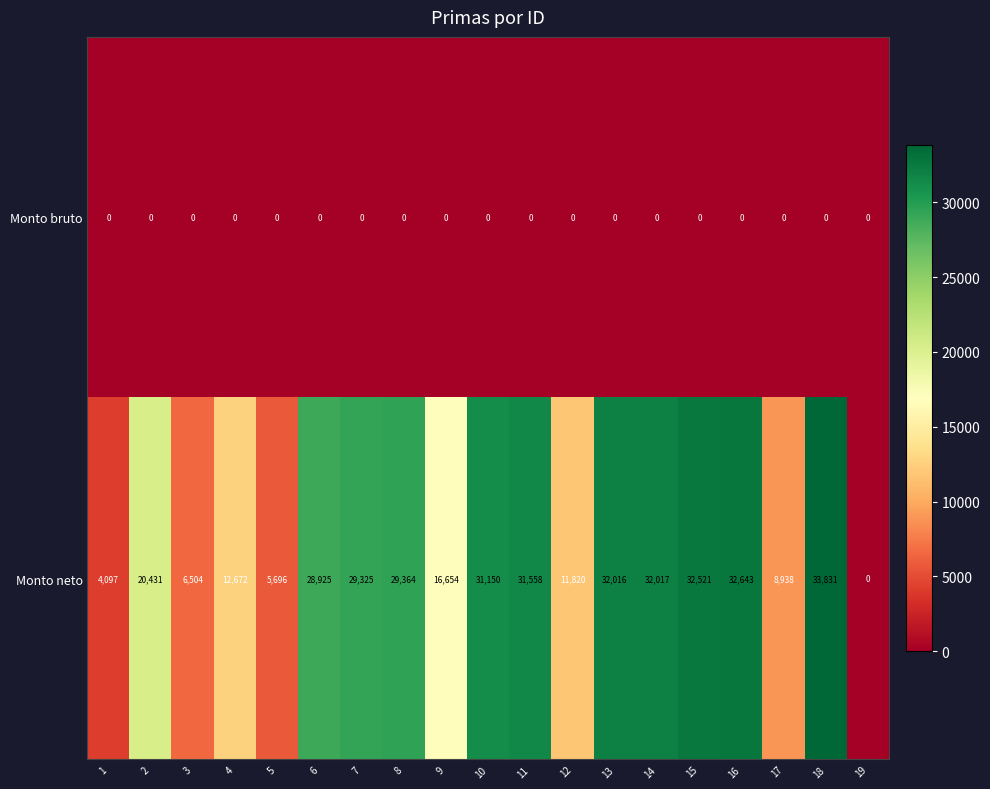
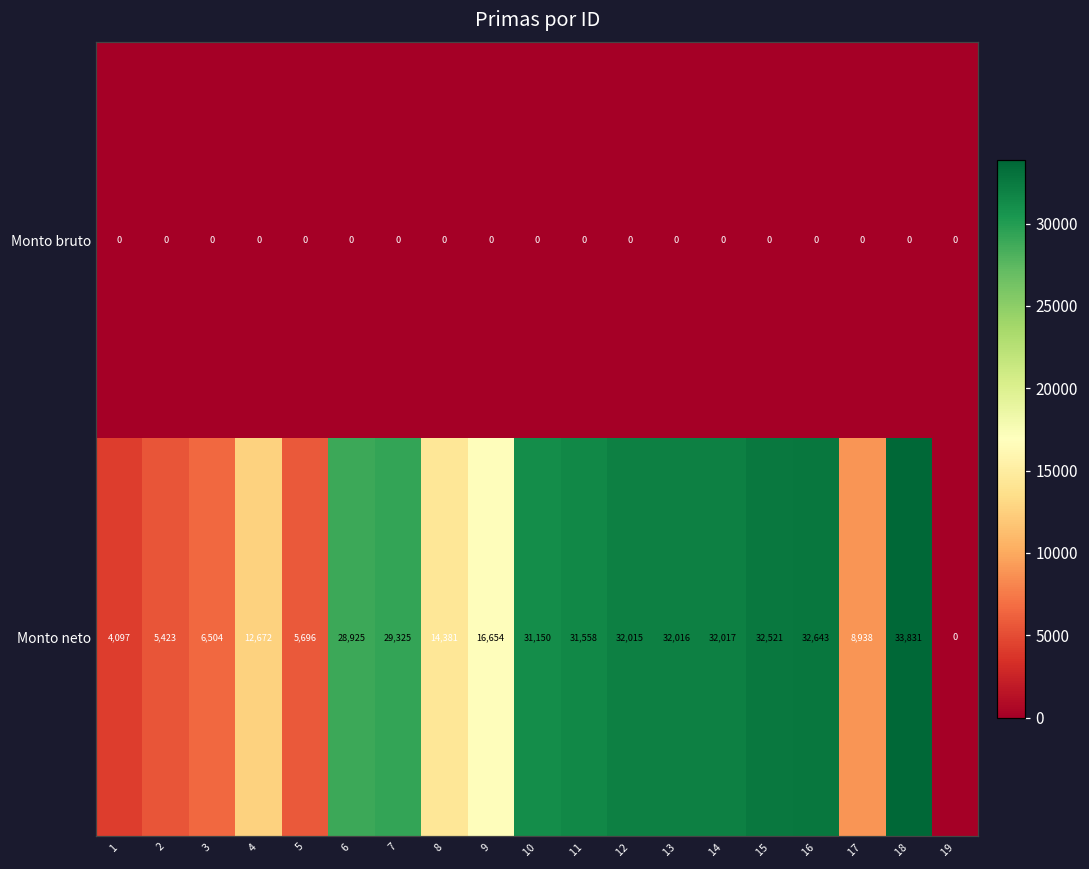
Monto neto, 2: 20,431 -> 5,423
Monto neto, 8: 29,364 -> 14,381
Monto neto, 12: 11,820 -> 32,015
